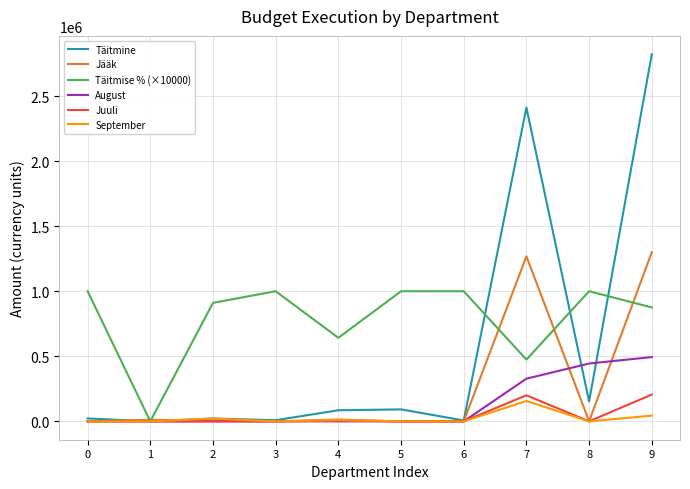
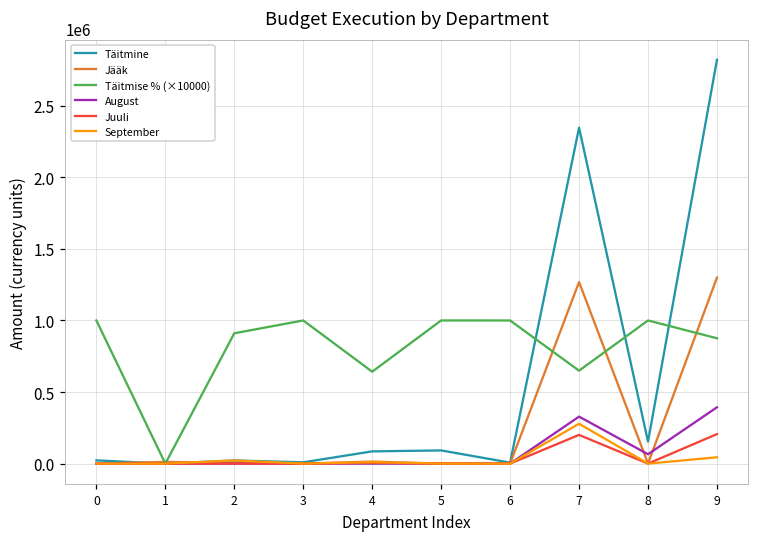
Täitmine, 7: 2410000 -> 2350000
Täitmise % (×10000), 7: 470000 -> 650000
September, 7: 160000 -> 280000
August, 8: 440000 -> 70000
August, 9: 490000 -> 390000
